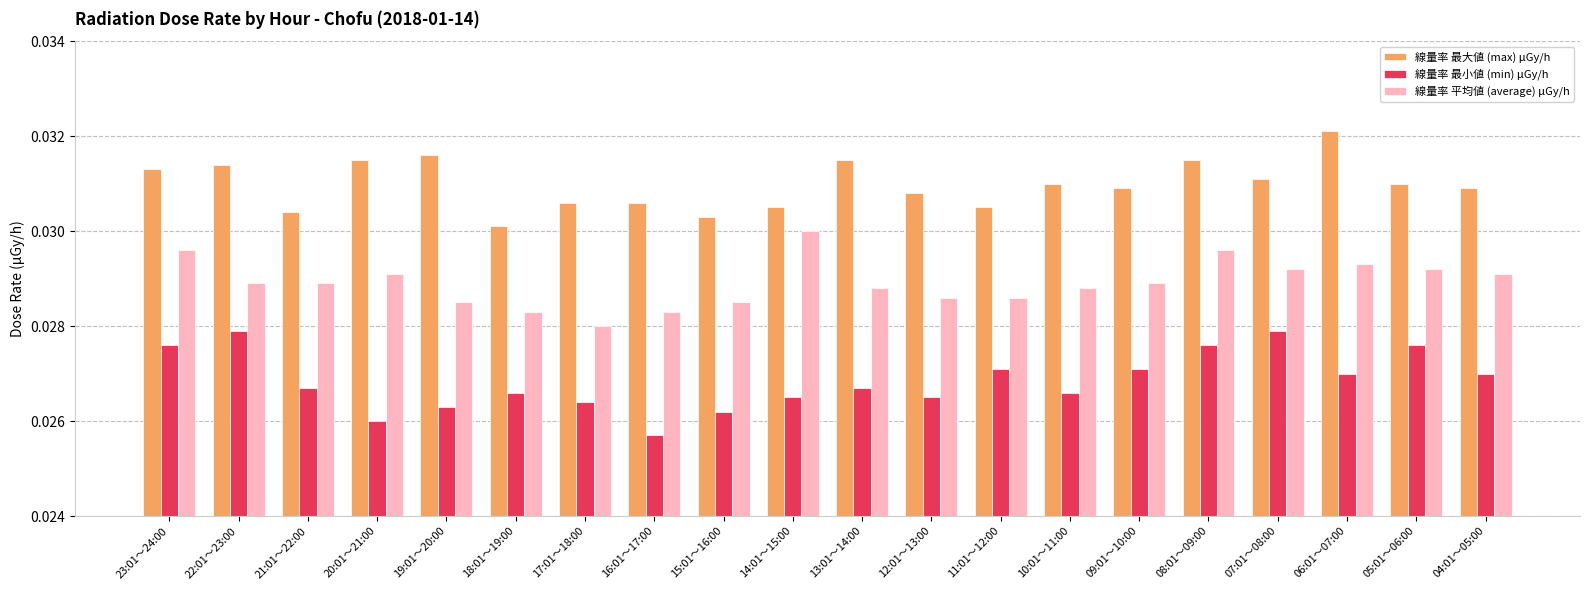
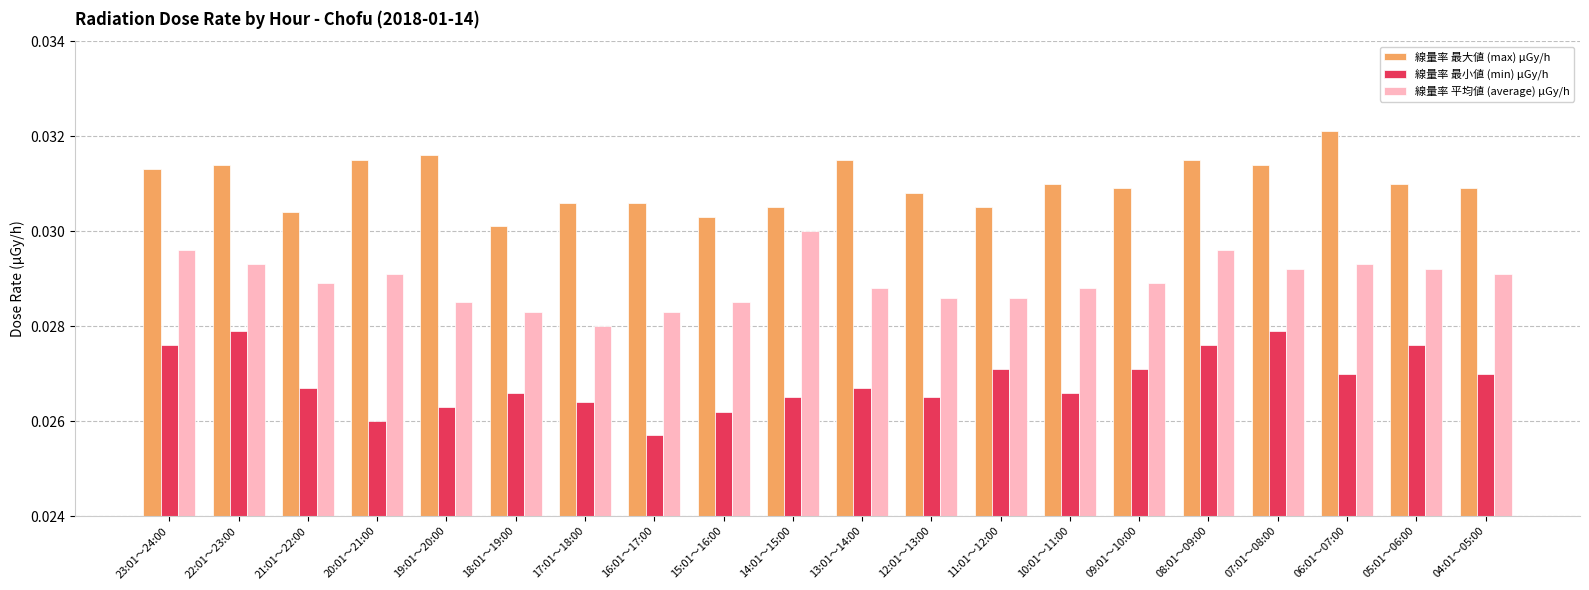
線量率 平均値 (average) μGy/h, 22:01～23:00: 0.0289 -> 0.0293
線量率 最大値 (max) μGy/h, 07:01～08:00: 0.0311 -> 0.0314
